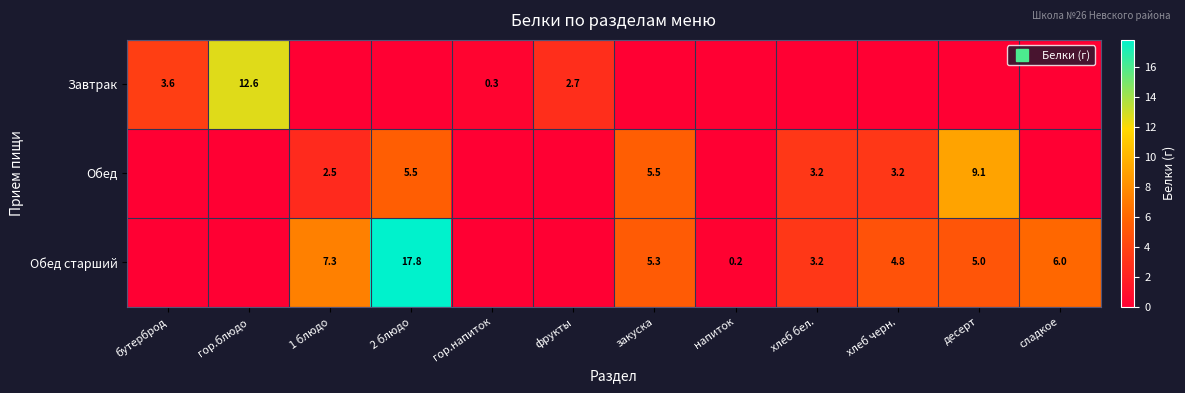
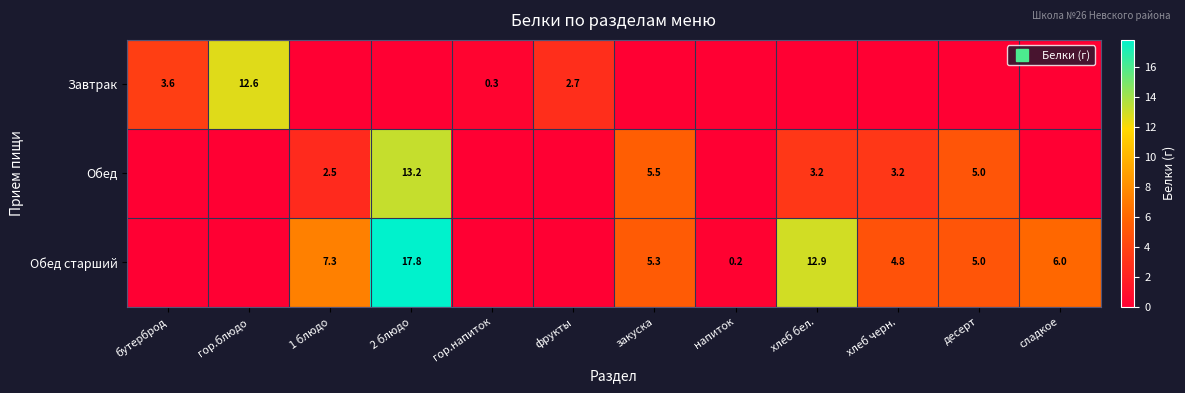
Обед, 2 блюдо: 5.5 -> 13.2
Обед, десерт: 9.1 -> 5.0
Обед старший, хлеб бел.: 3.2 -> 12.9
